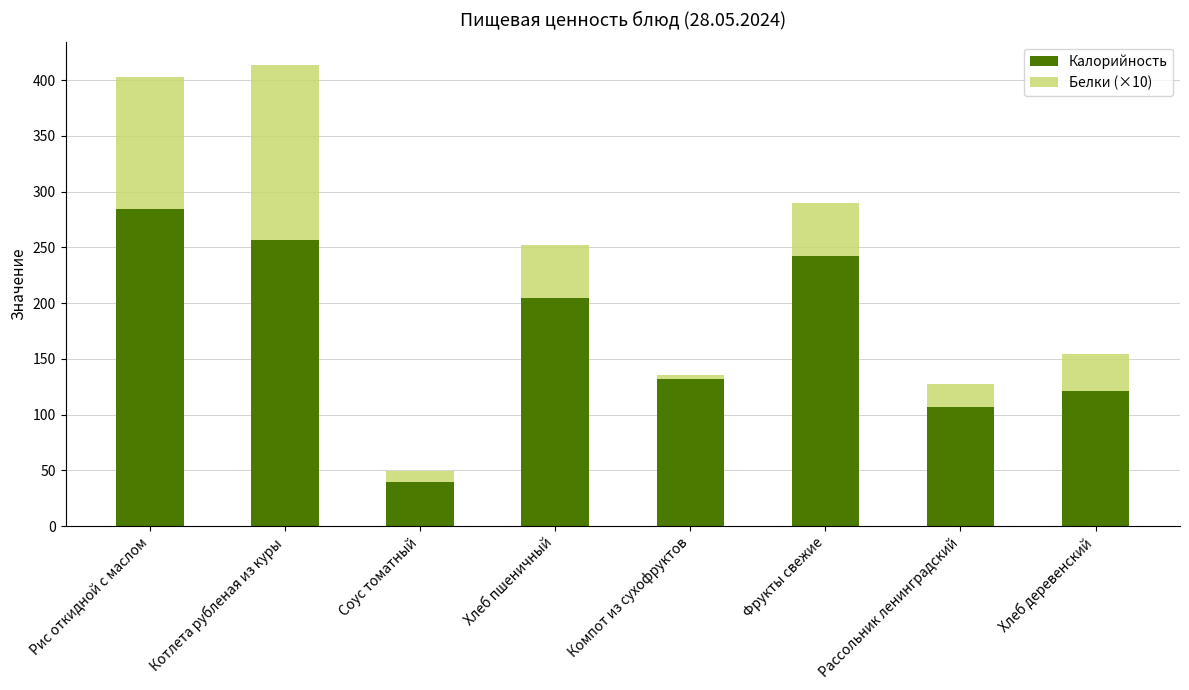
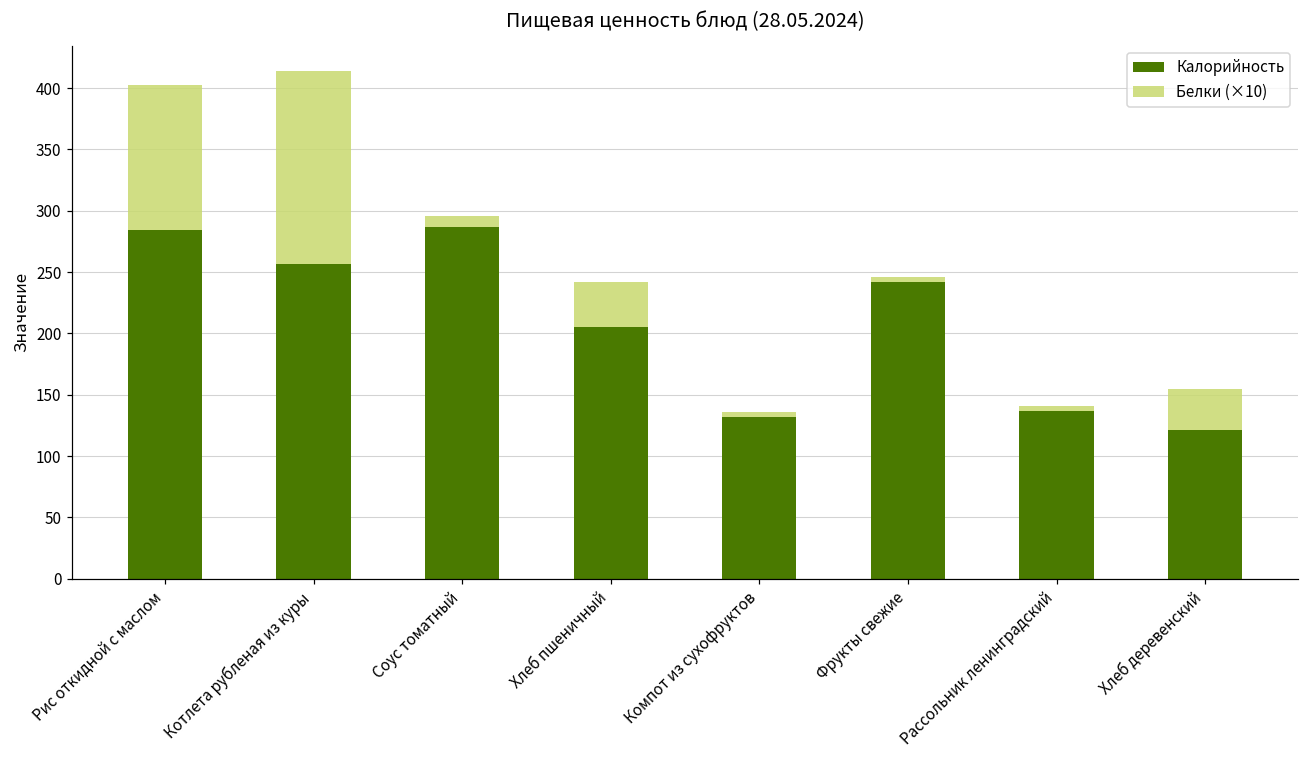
Калорийность, Соус томатный: 40 -> 287
Белки (×10), Хлеб пшеничный: 47 -> 37
Белки (×10), Фрукты свежие: 48 -> 4
Калорийность, Рассольник ленинградский: 107 -> 137
Белки (×10), Рассольник ленинградский: 20 -> 4
